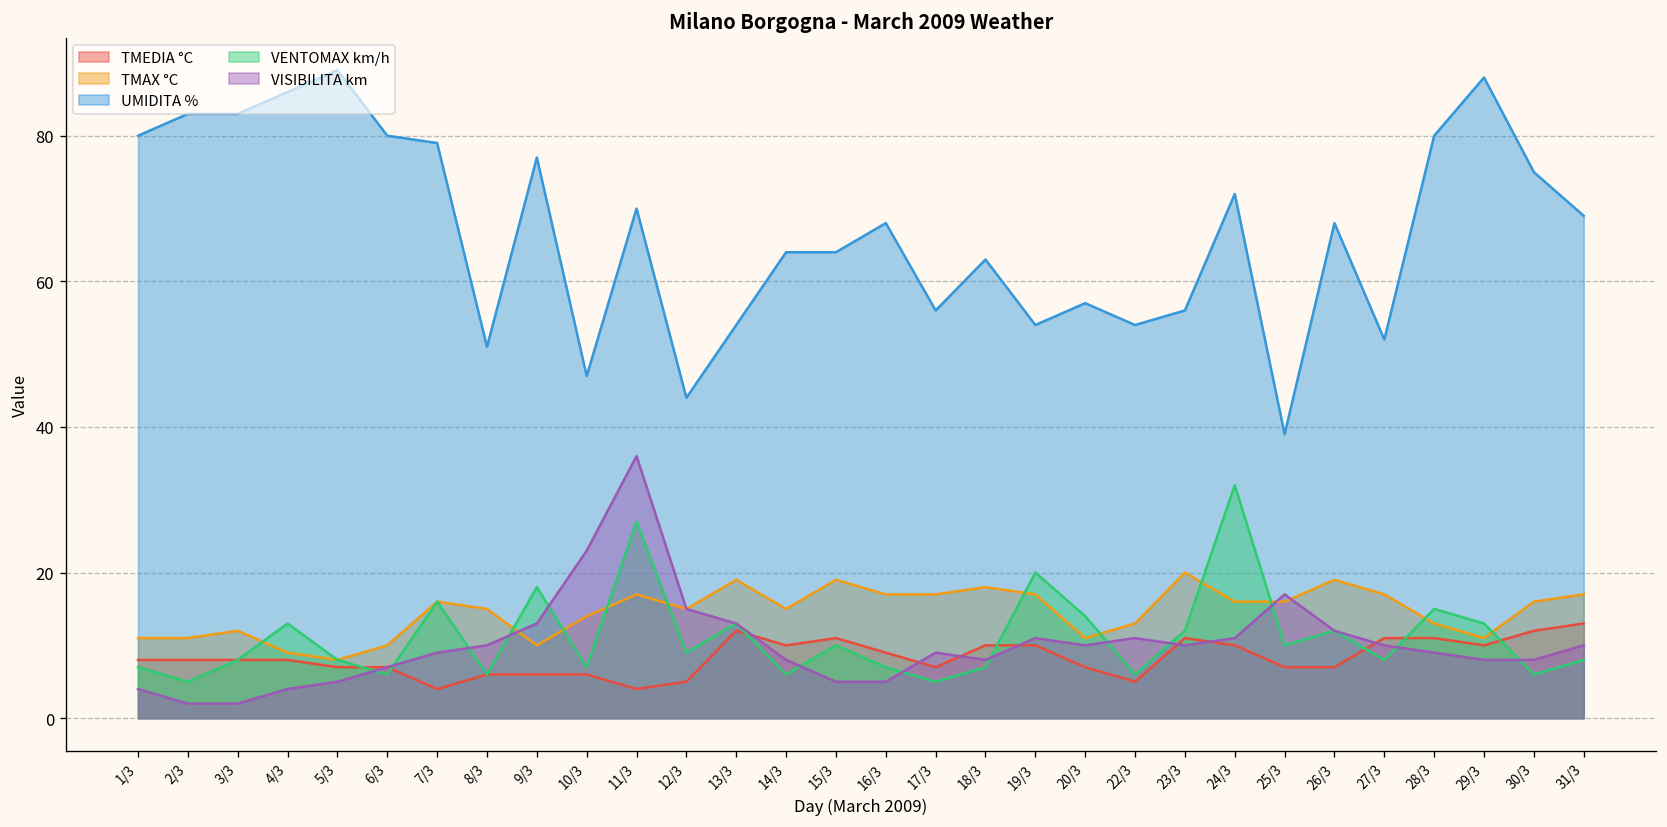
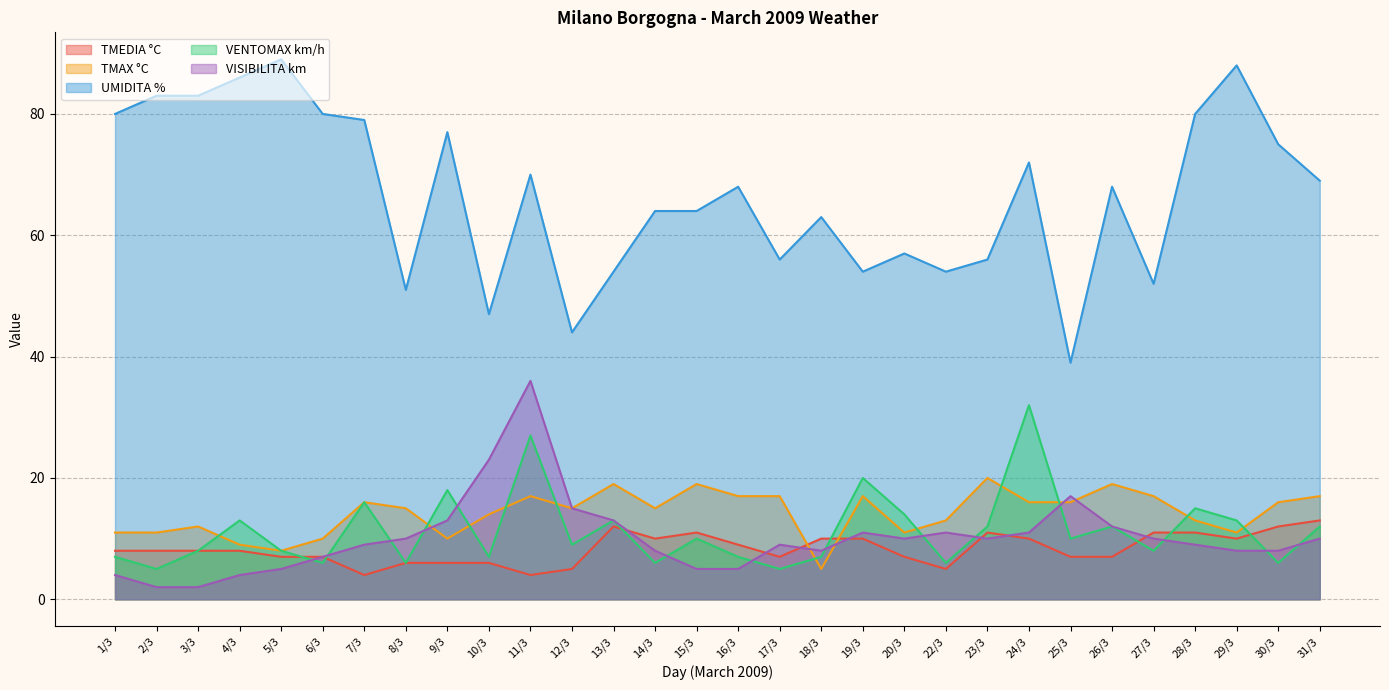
TMAX °C, 18/3: 18 -> 5
VENTOMAX km/h, 31/3: 8 -> 12
